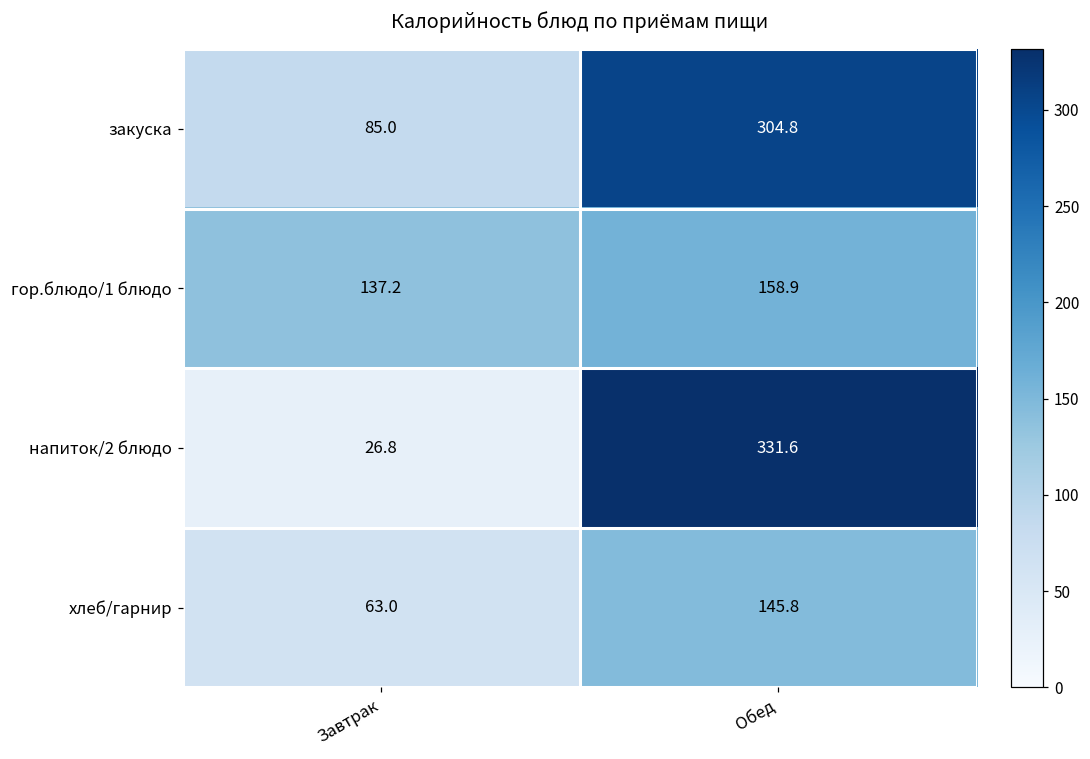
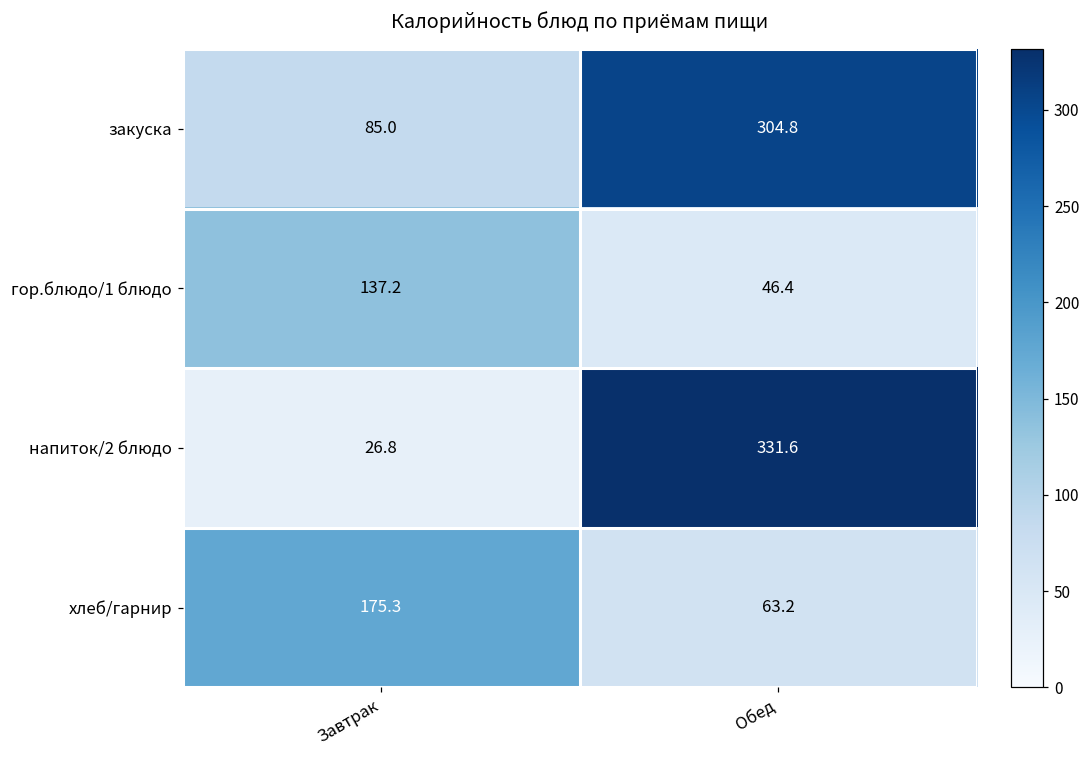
гор.блюдо/1 блюдо, Обед: 158.9 -> 46.4
хлеб/гарнир, Завтрак: 63.0 -> 175.3
хлеб/гарнир, Обед: 145.8 -> 63.2
